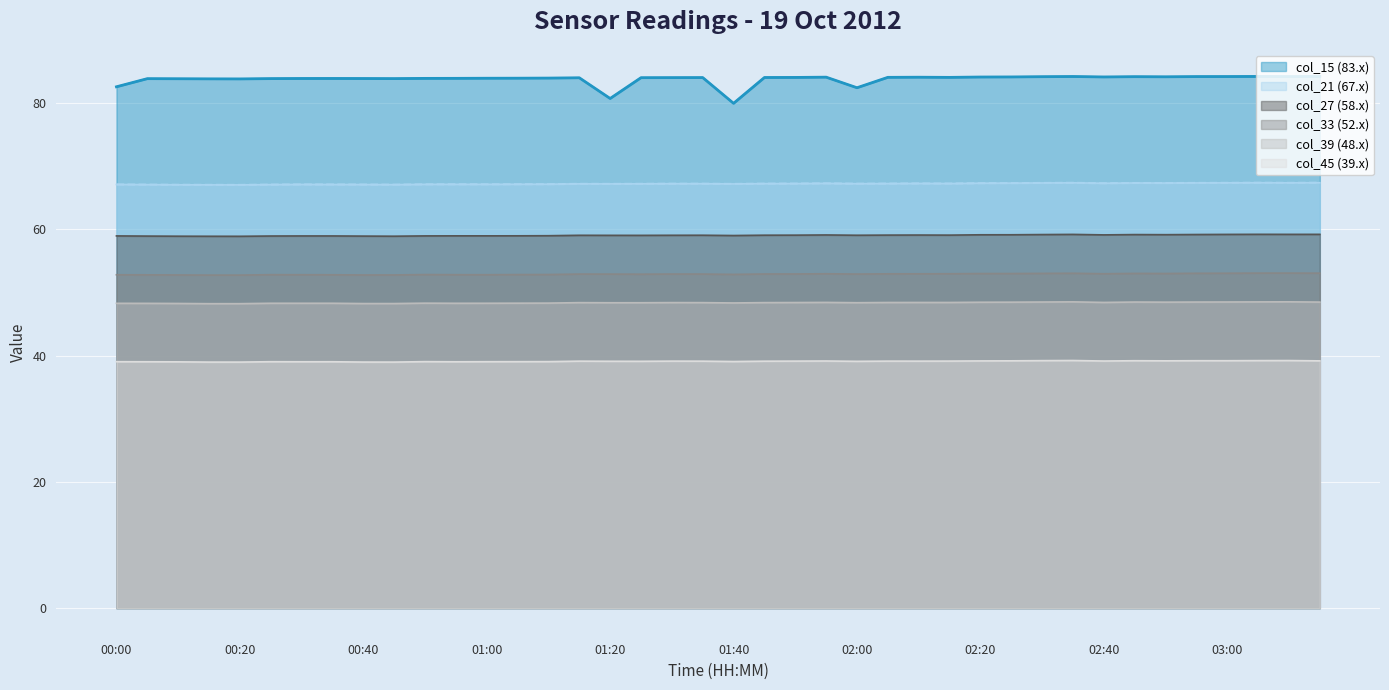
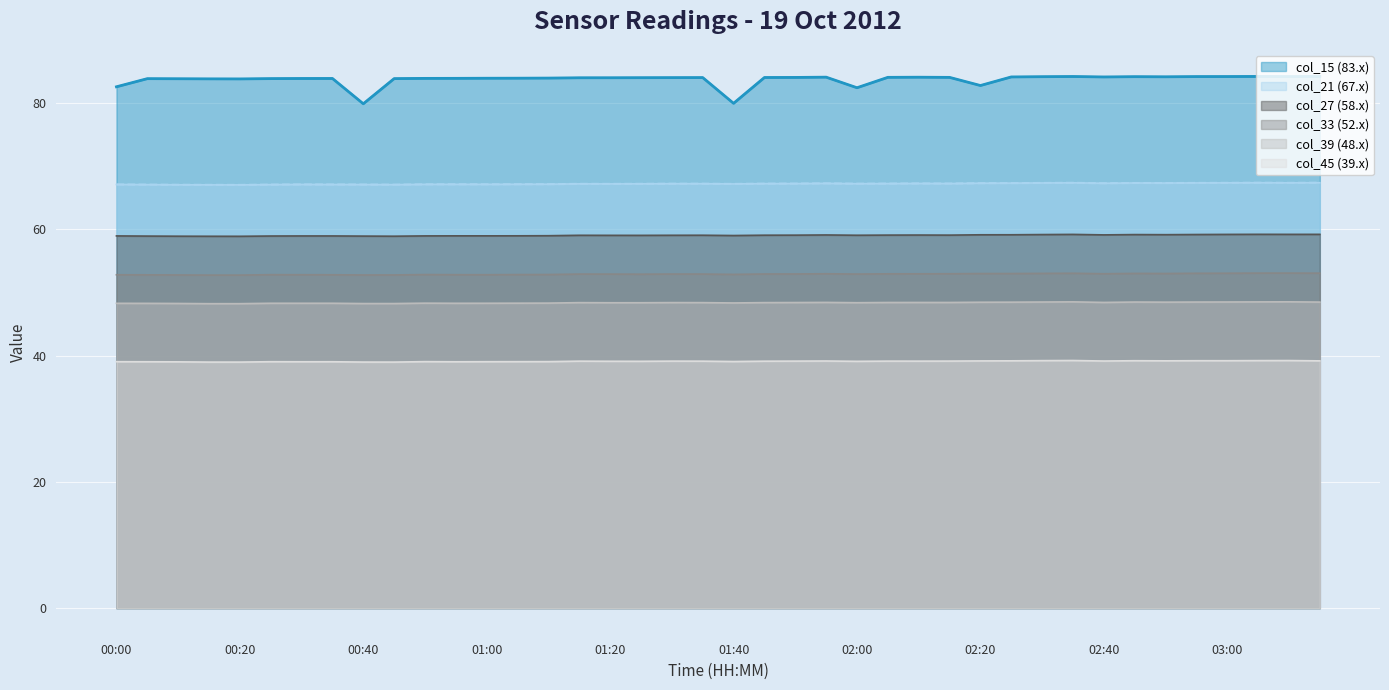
col_15 (83.x), 00:40: 84 -> 80
col_15 (83.x), 01:20: 81 -> 84
col_15 (83.x), 02:20: 84 -> 83
